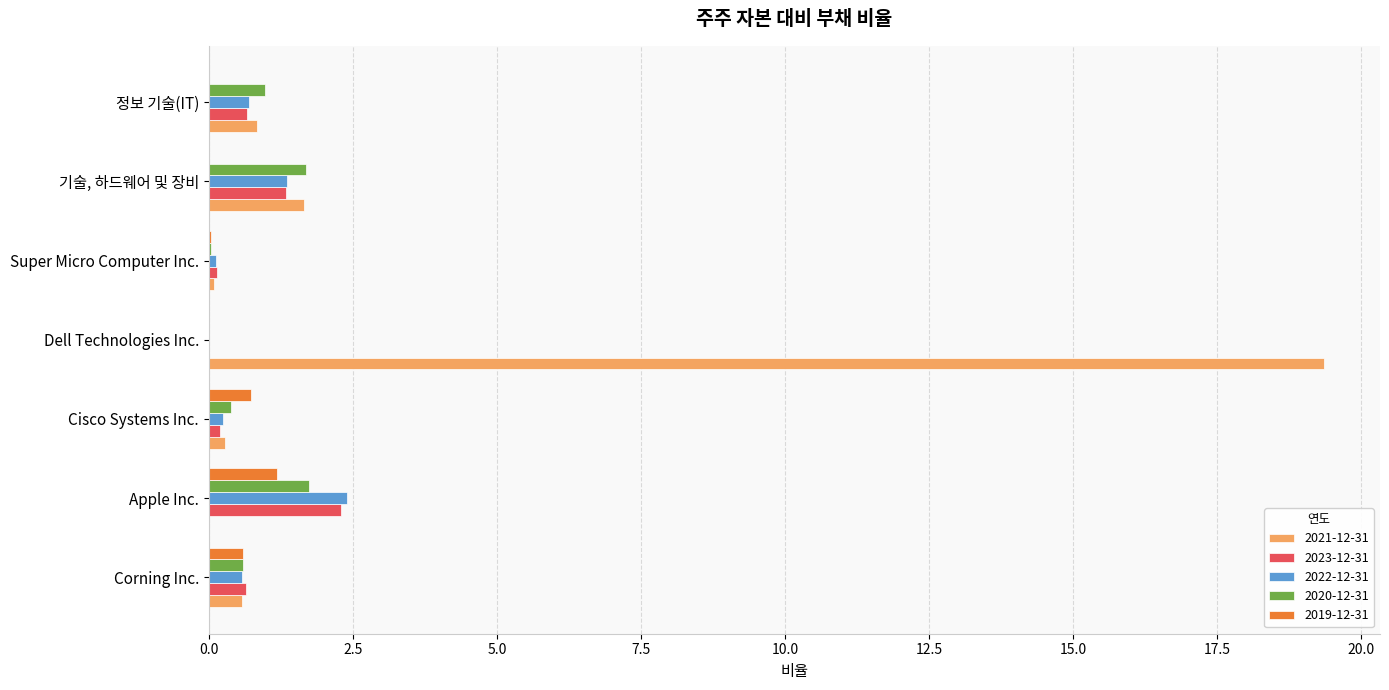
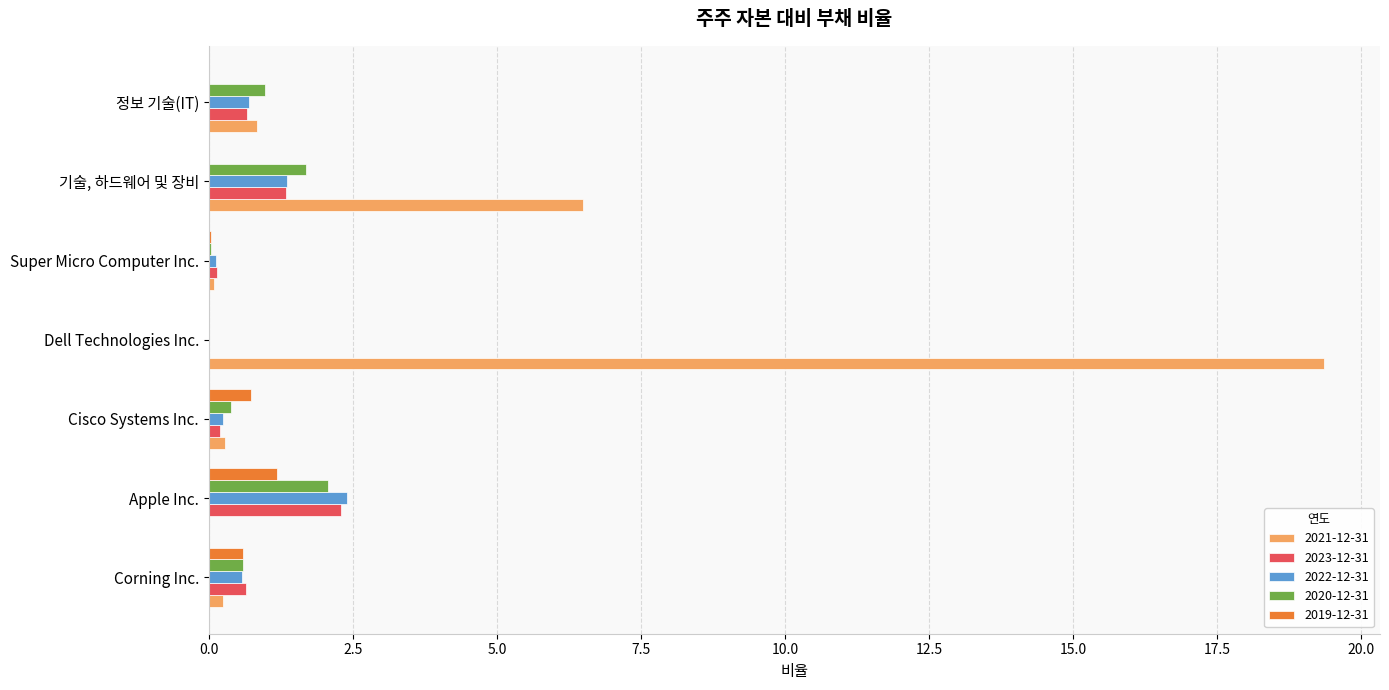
2021-12-31, 기술, 하드웨어 및 장비: 1.7 -> 6.5
2020-12-31, Apple Inc.: 1.7 -> 2.1
2021-12-31, Corning Inc.: 0.6 -> 0.3
